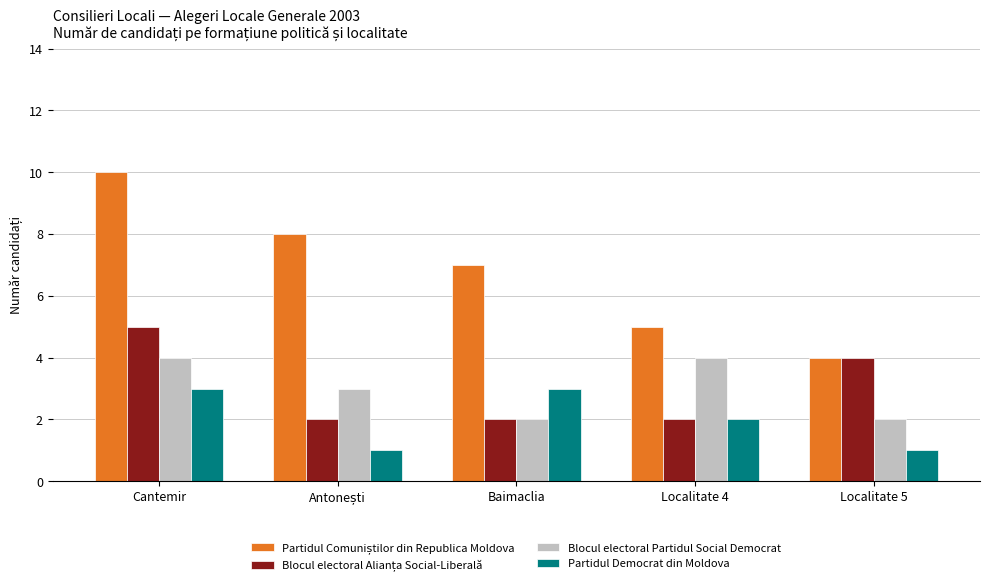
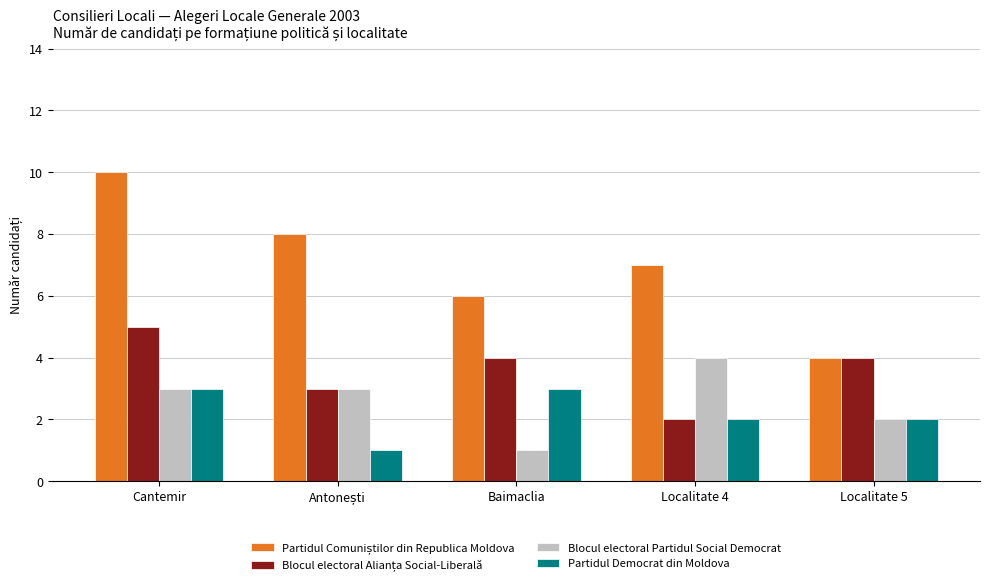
Blocul electoral Partidul Social Democrat, Cantemir: 4 -> 3
Blocul electoral Alianța Social-Liberală, Antonești: 2 -> 3
Partidul Comuniștilor din Republica Moldova, Baimaclia: 7 -> 6
Blocul electoral Alianța Social-Liberală, Baimaclia: 2 -> 4
Blocul electoral Partidul Social Democrat, Baimaclia: 2 -> 1
Partidul Comuniștilor din Republica Moldova, Localitate 4: 5 -> 7
Partidul Democrat din Moldova, Localitate 5: 1 -> 2
